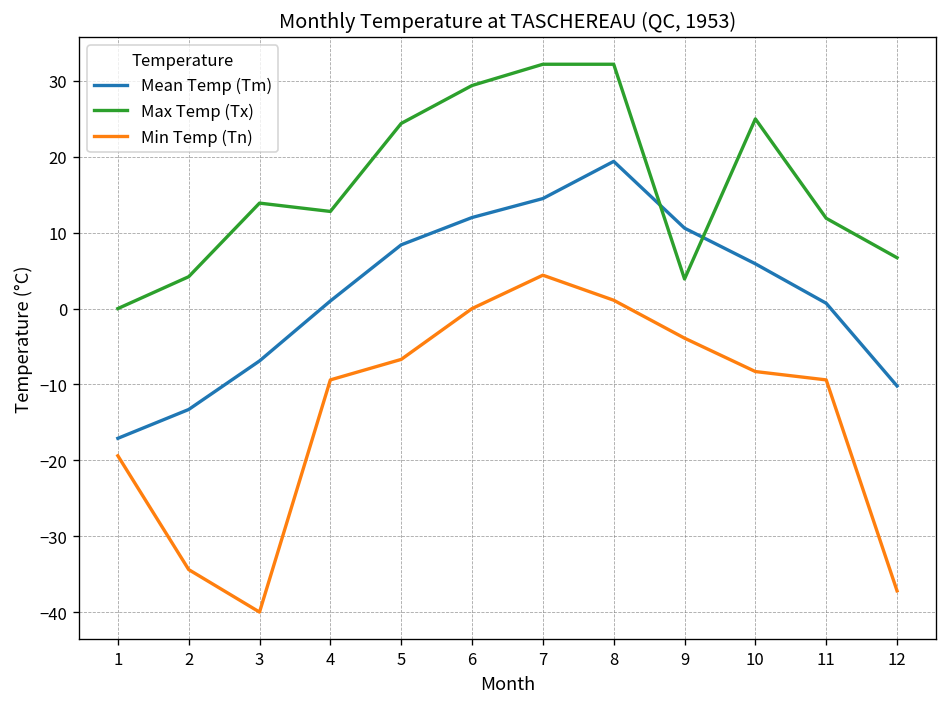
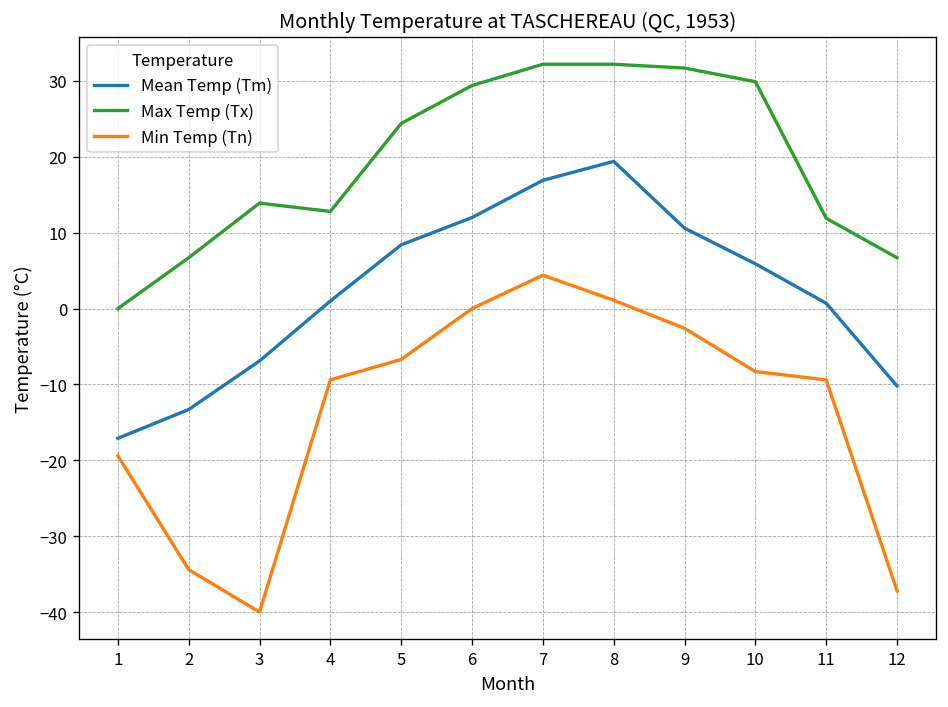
Max Temp (Tx), 2: 4 -> 7
Mean Temp (Tm), 7: 15 -> 17
Max Temp (Tx), 9: 4 -> 32
Min Temp (Tn), 9: -4 -> -3
Max Temp (Tx), 10: 25 -> 30
